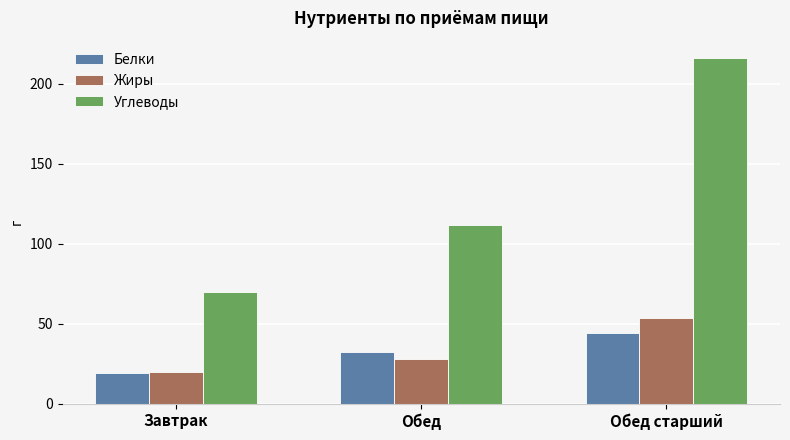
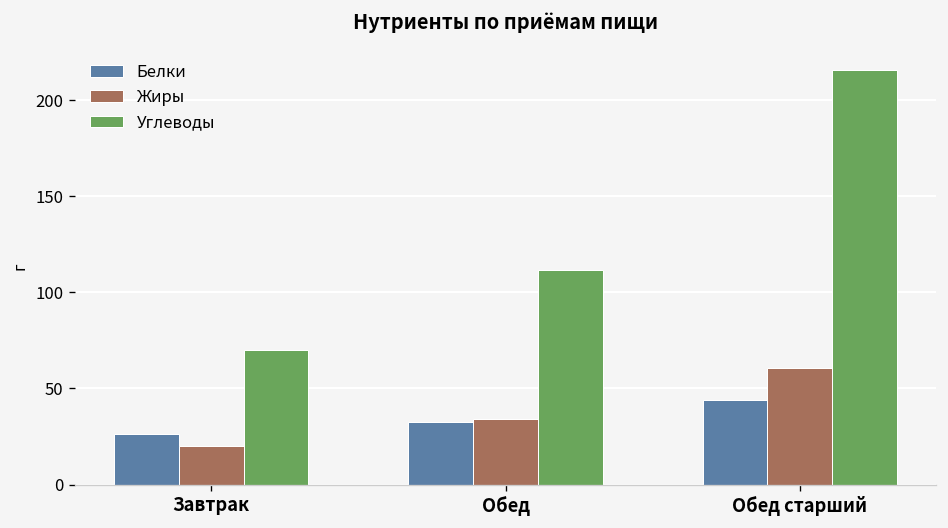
Белки, Завтрак: 19 -> 26
Жиры, Обед: 28 -> 34
Жиры, Обед старший: 54 -> 61
